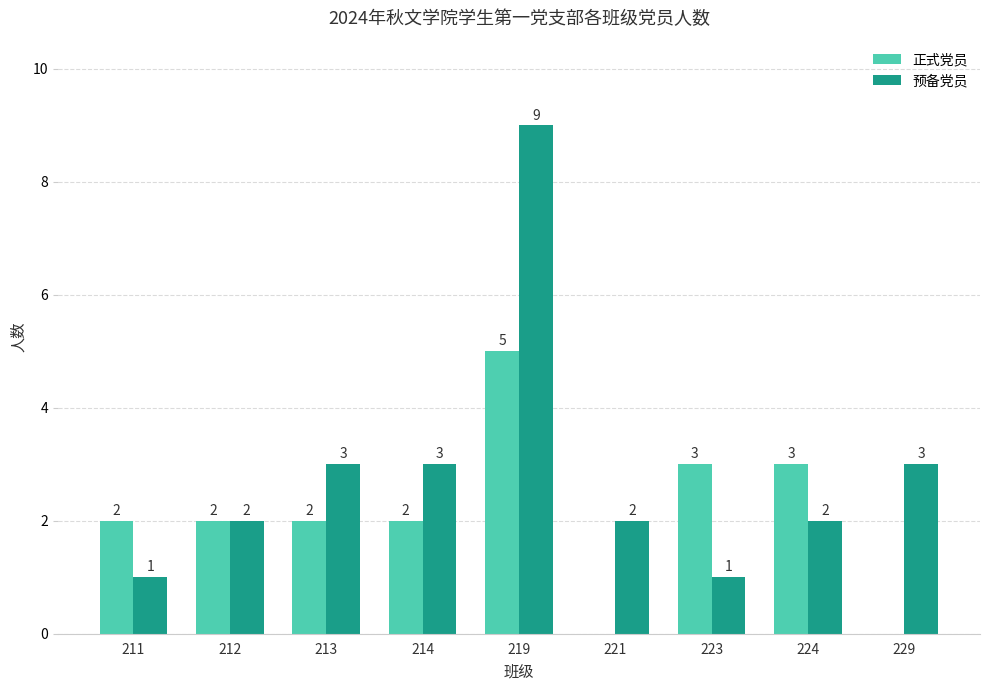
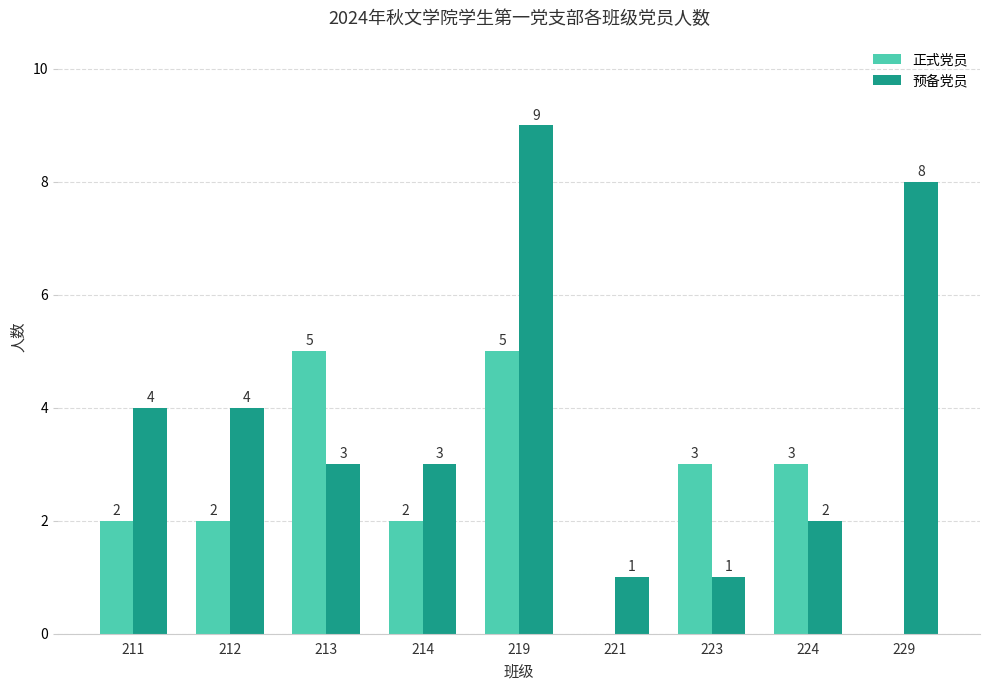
预备党员, 211: 1 -> 4
预备党员, 212: 2 -> 4
正式党员, 213: 2 -> 5
预备党员, 221: 2 -> 1
预备党员, 229: 3 -> 8
